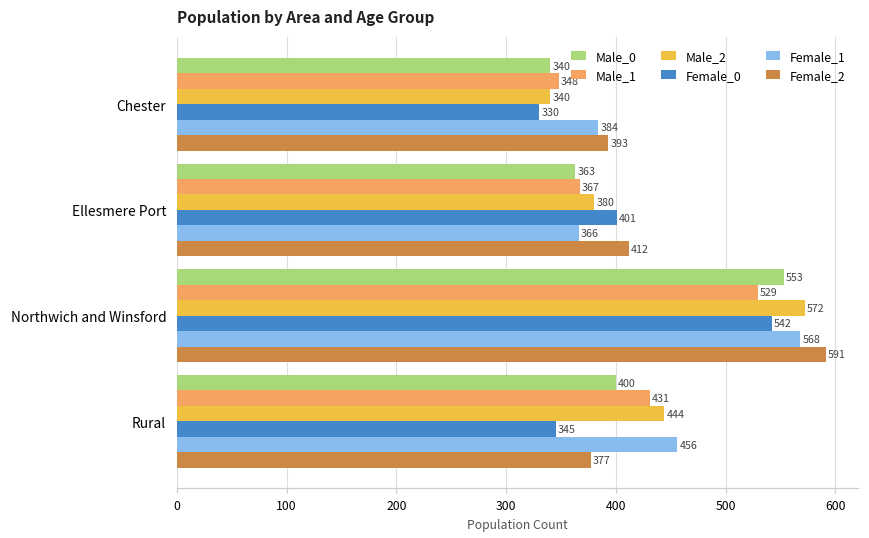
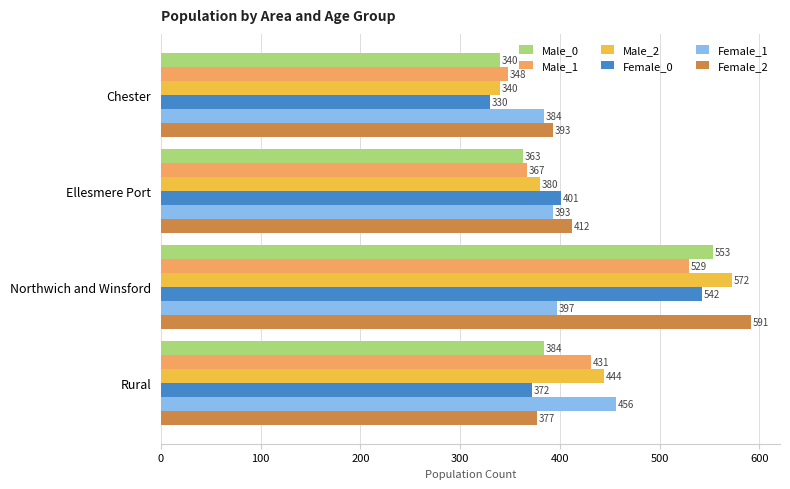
Female_1, Ellesmere Port: 366 -> 393
Female_1, Northwich and Winsford: 568 -> 397
Male_0, Rural: 400 -> 384
Female_0, Rural: 345 -> 372
